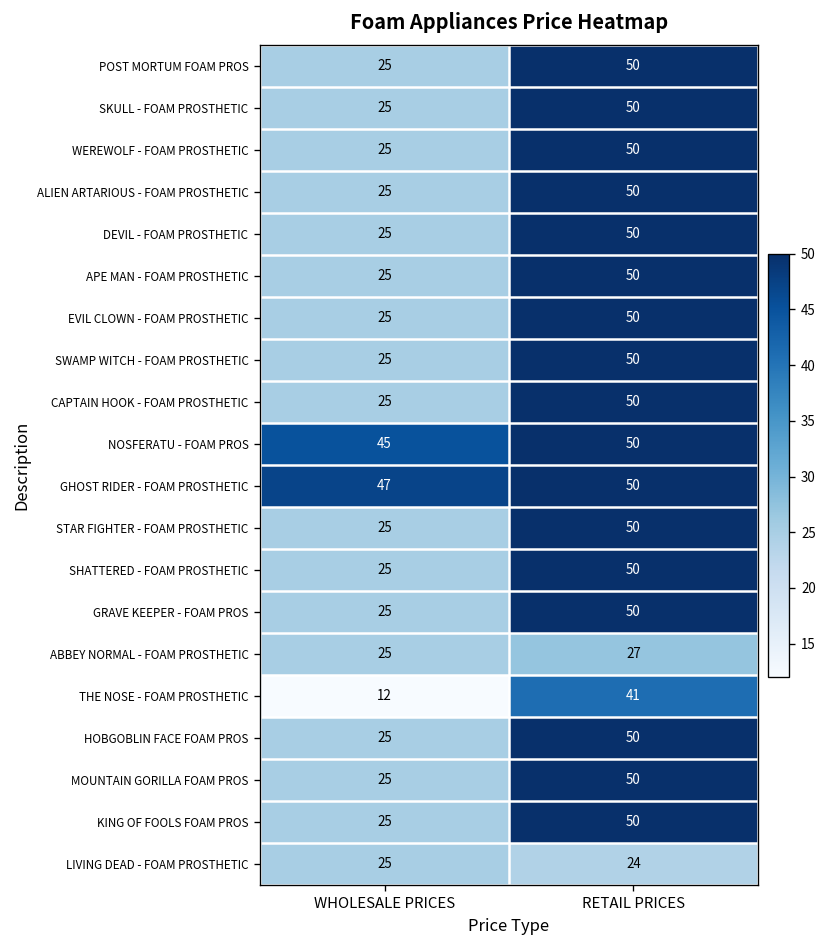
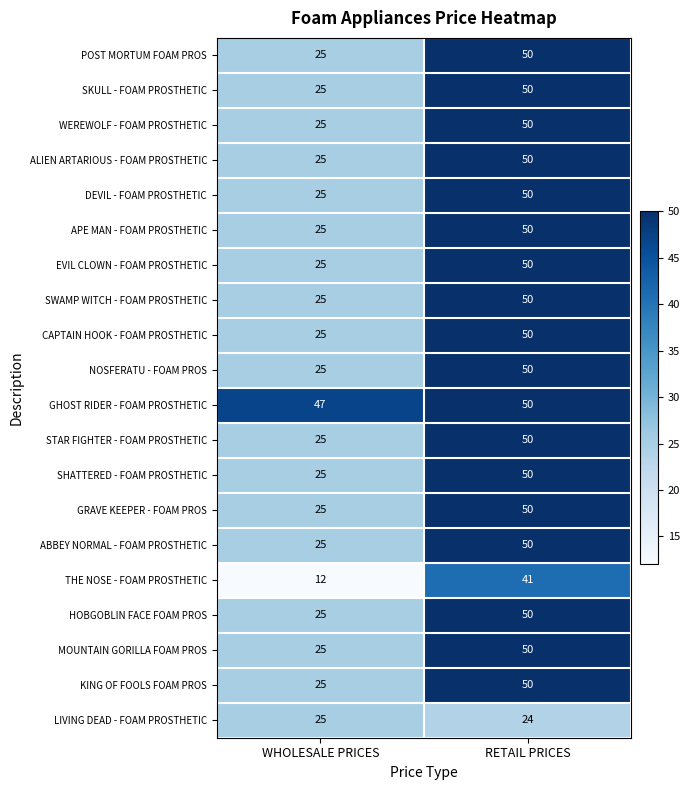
NOSFERATU - FOAM PROS, WHOLESALE PRICES: 45 -> 25
ABBEY NORMAL - FOAM PROSTHETIC, RETAIL PRICES: 27 -> 50
